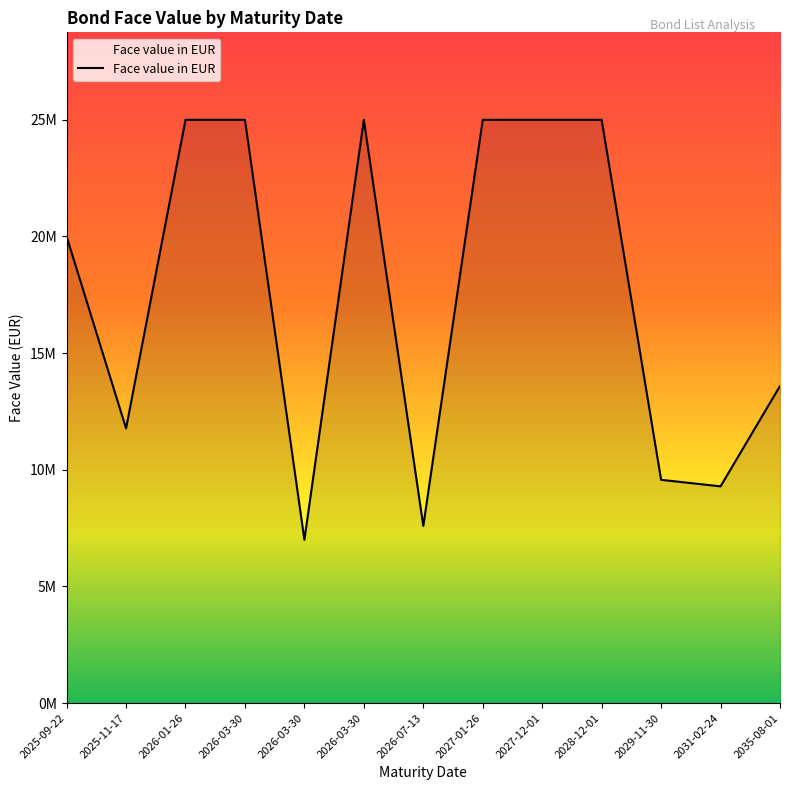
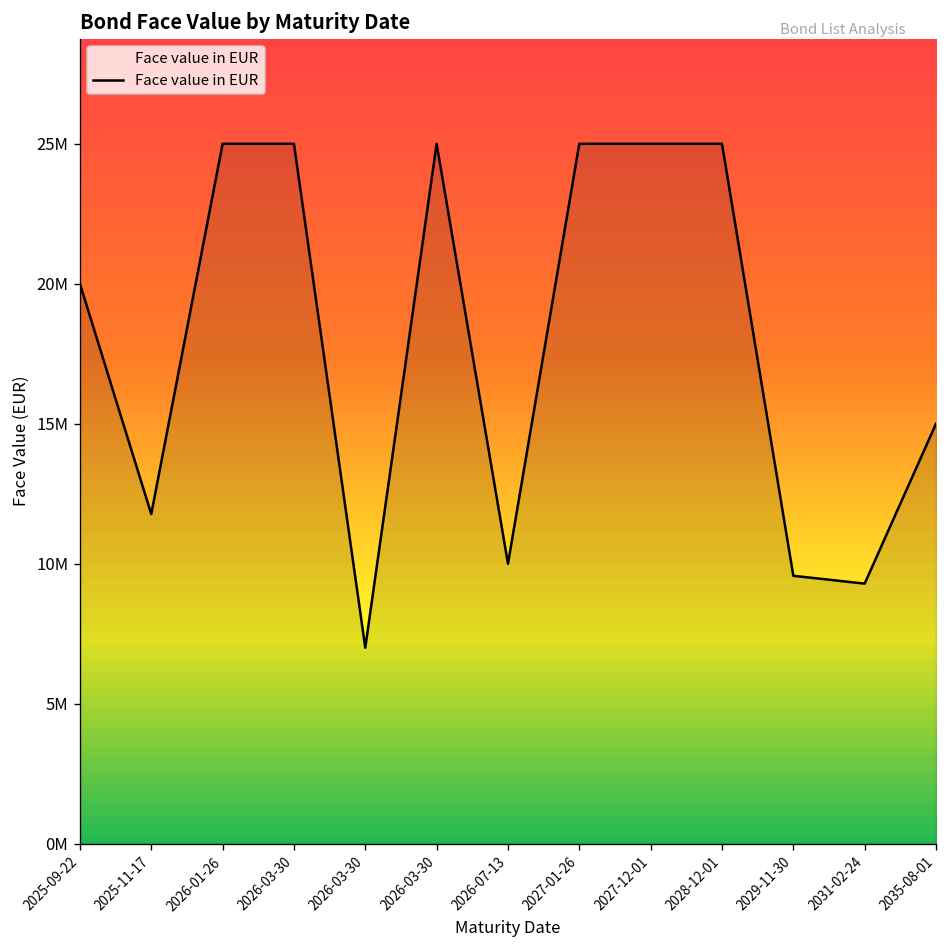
2026-07-13: 7600000 -> 10000000
2035-08-01: 13600000 -> 15000000
